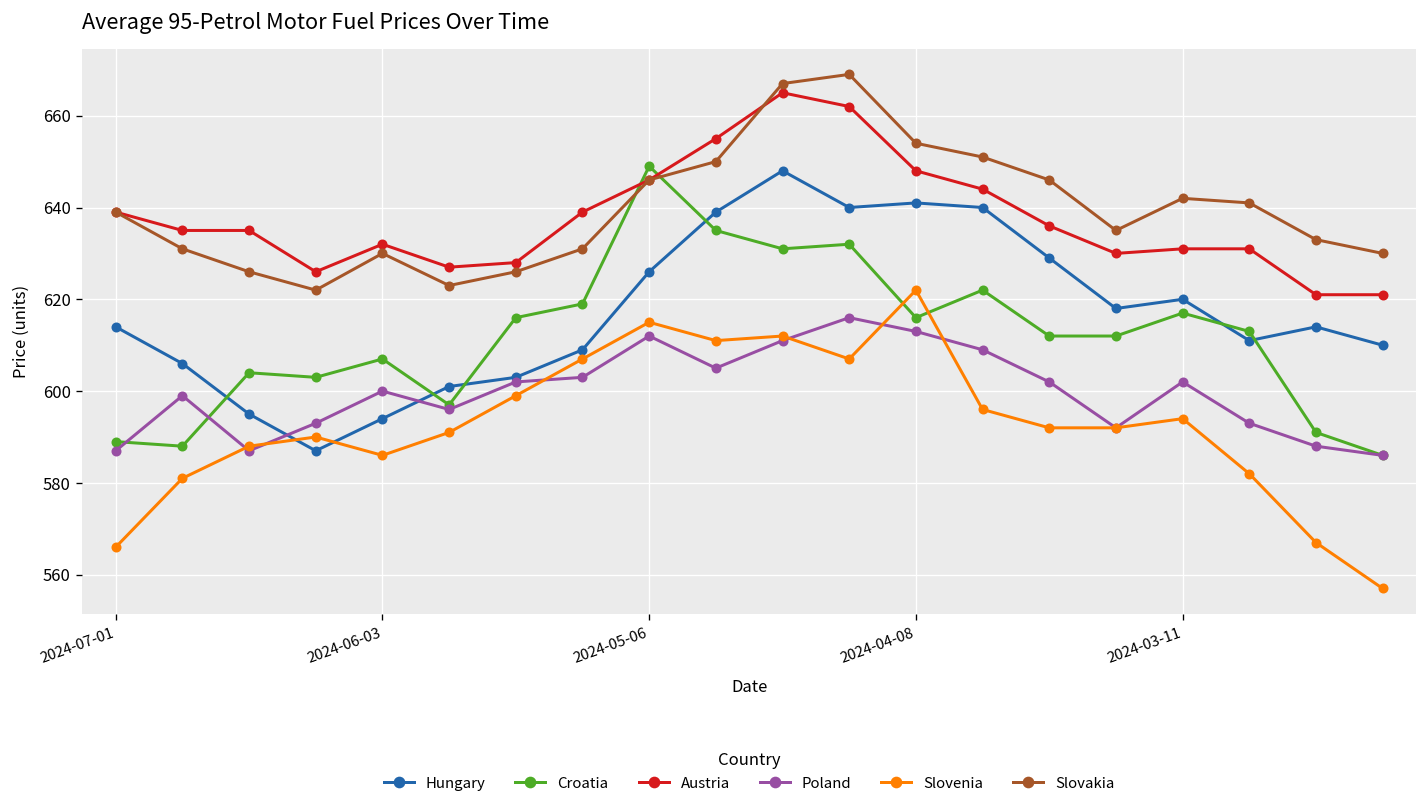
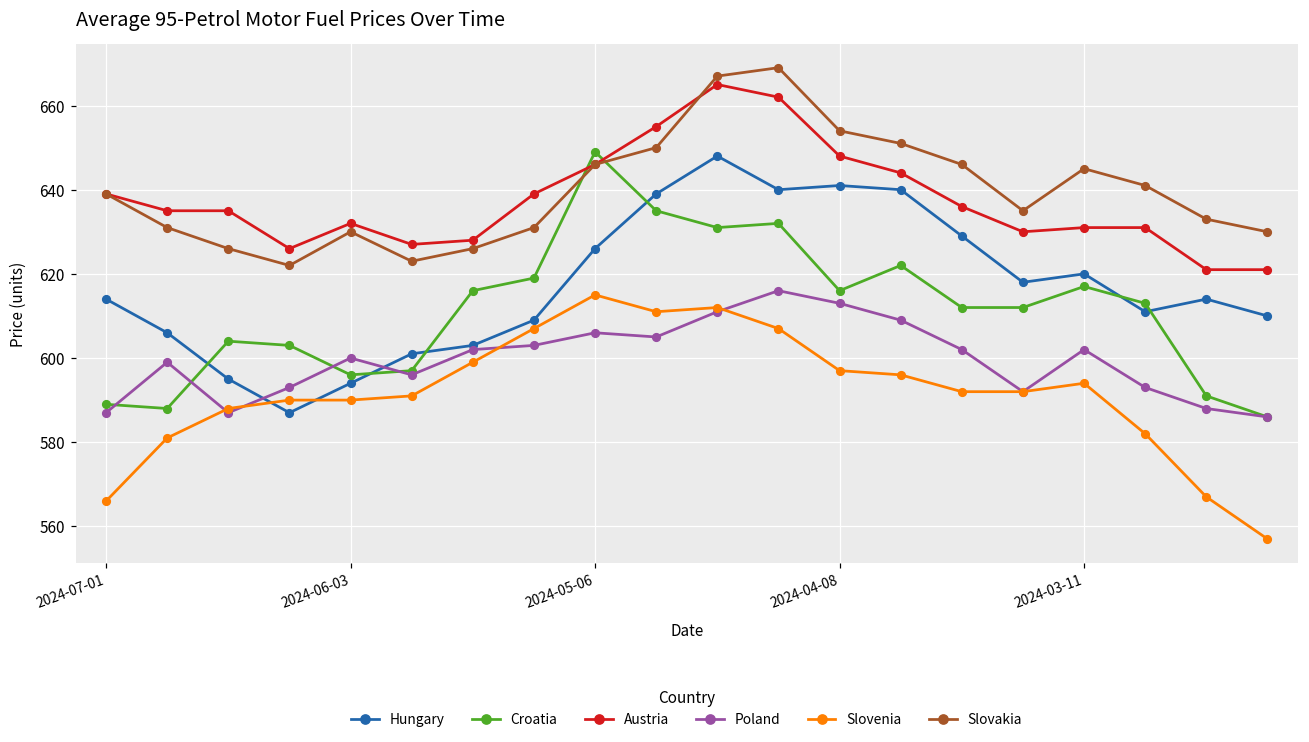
Croatia, 2024-06-03: 607 -> 596
Slovenia, 2024-06-03: 586 -> 590
Poland, 2024-05-06: 612 -> 606
Slovenia, 2024-04-08: 622 -> 597
Slovakia, 2024-03-11: 642 -> 645
